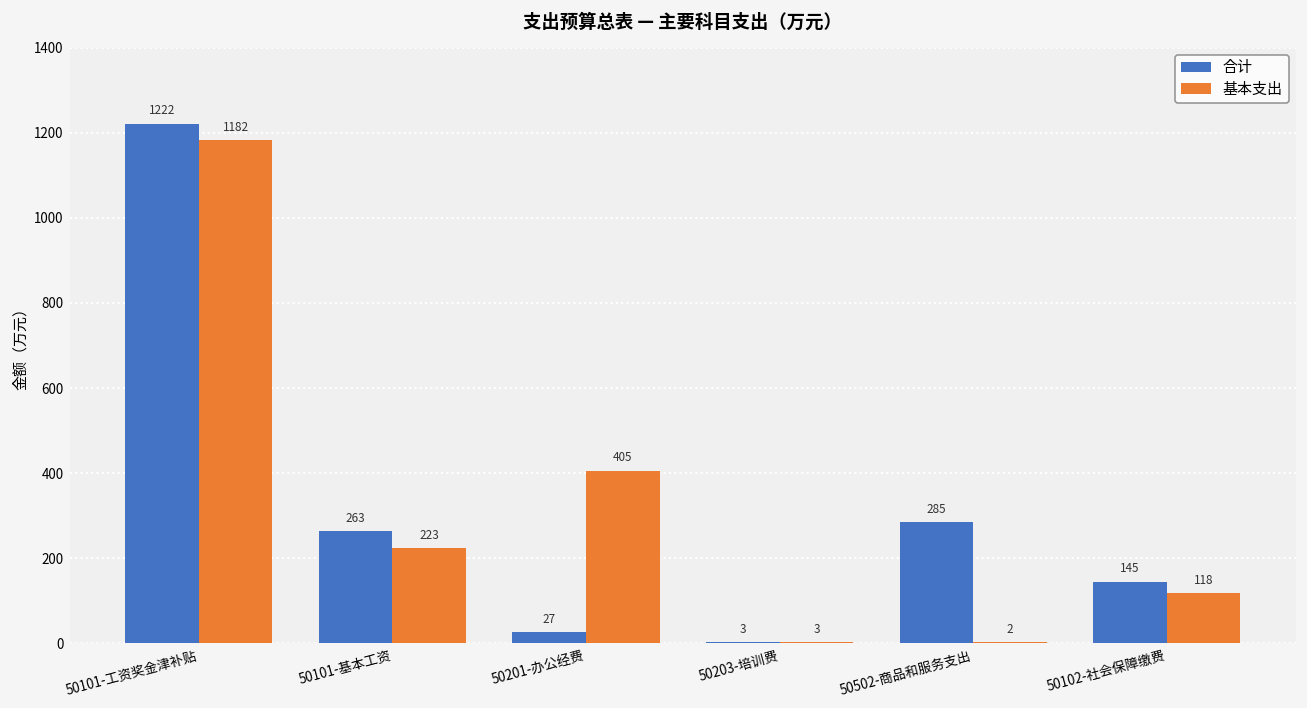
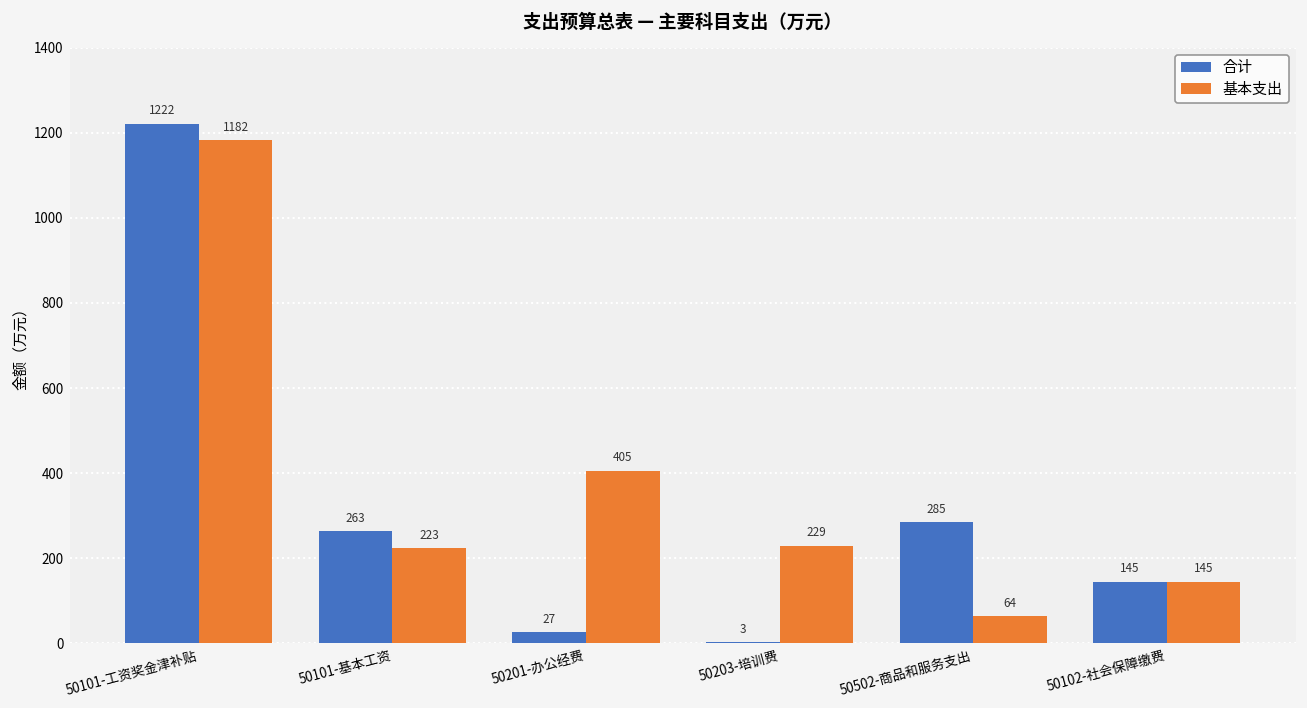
基本支出, 50203-培训费: 3 -> 229
基本支出, 50502-商品和服务支出: 2 -> 64
基本支出, 50102-社会保障缴费: 118 -> 145
